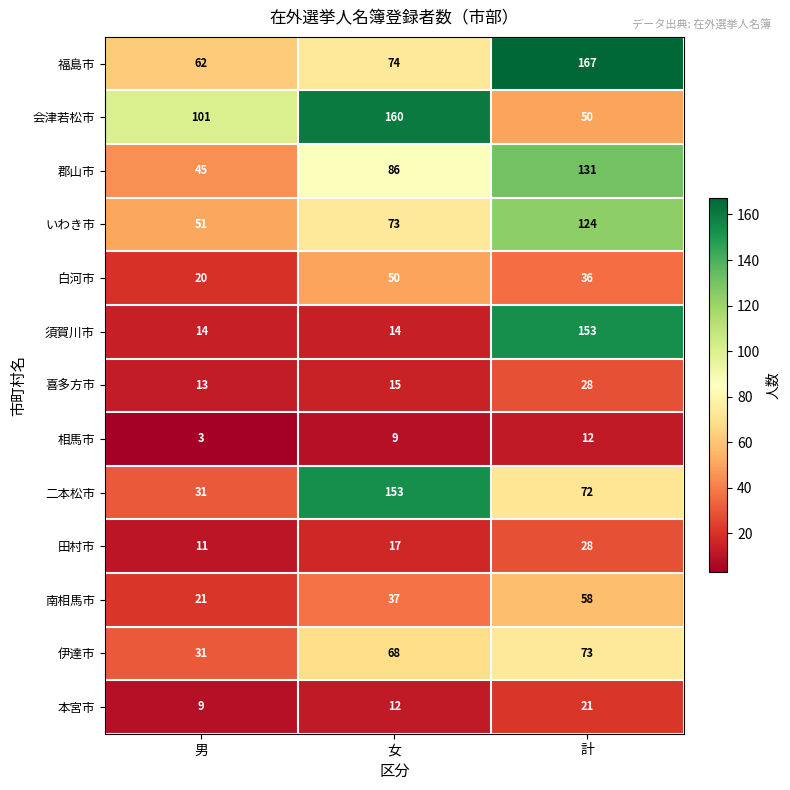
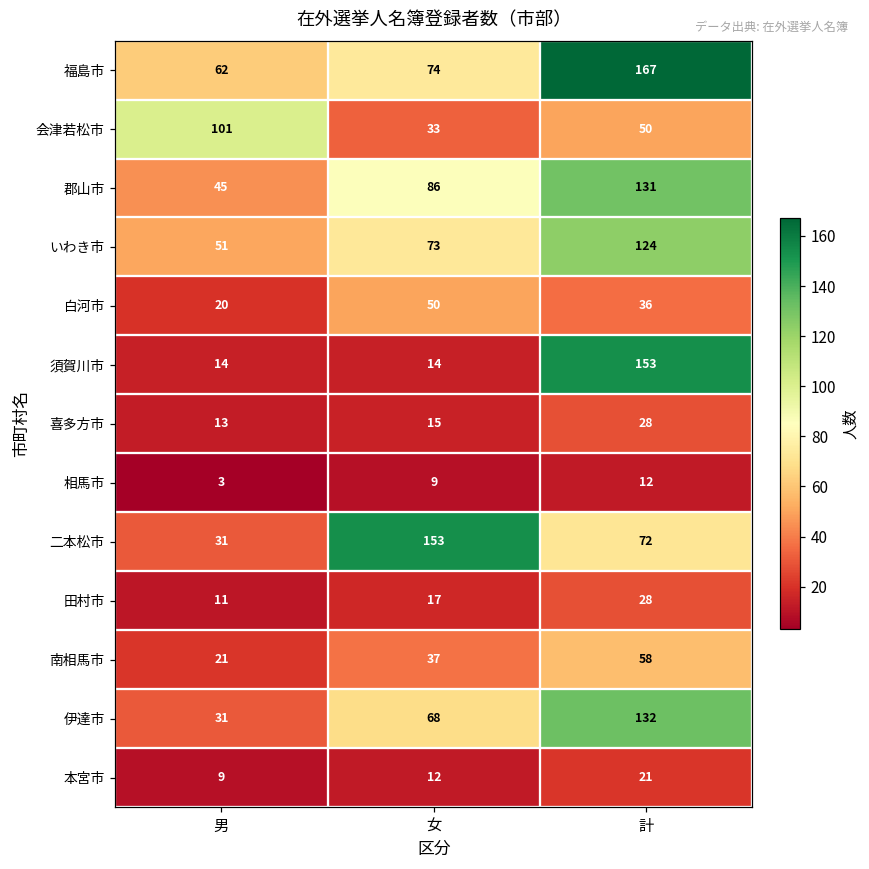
会津若松市, 女: 160 -> 33
伊達市, 計: 73 -> 132
